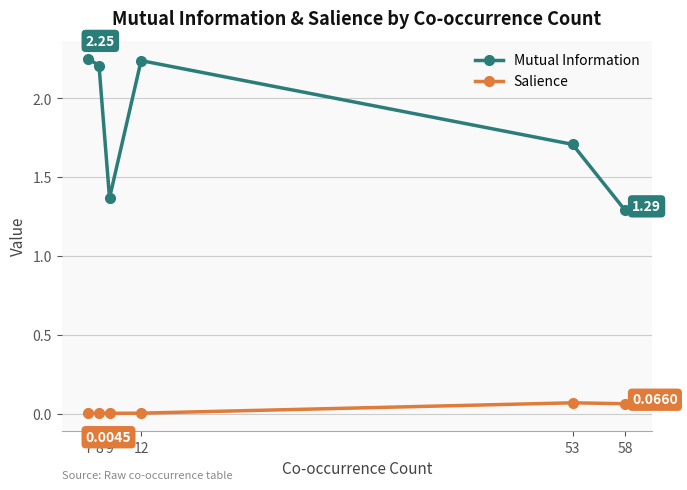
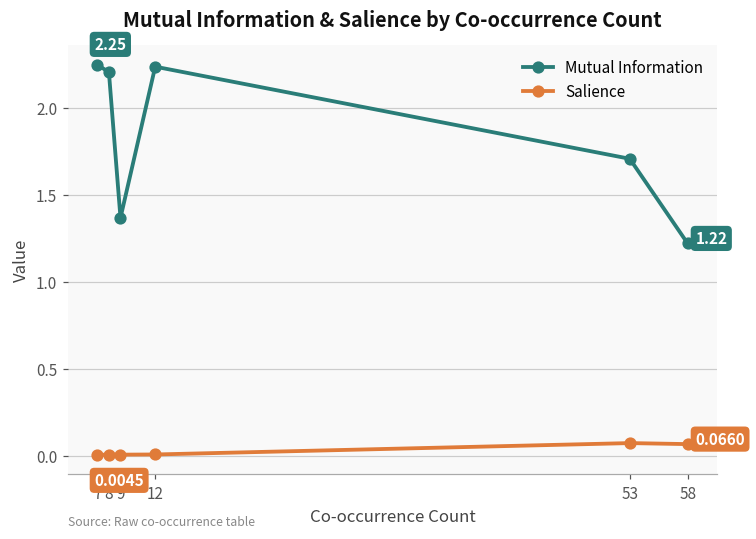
Mutual Information, 58: 1.29 -> 1.22
